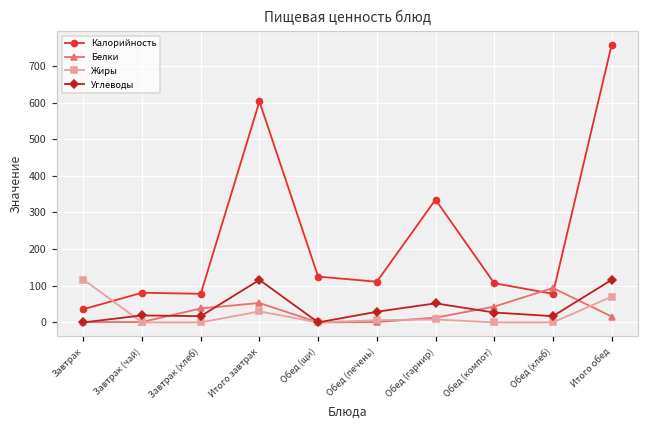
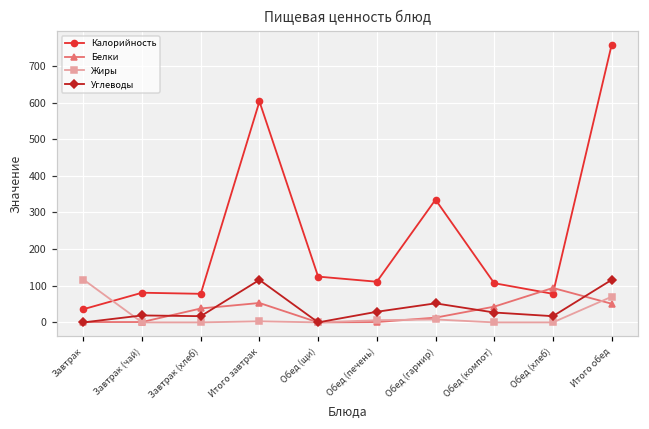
Жиры, Итого завтрак: 30 -> 0
Белки, Итого обед: 20 -> 50
